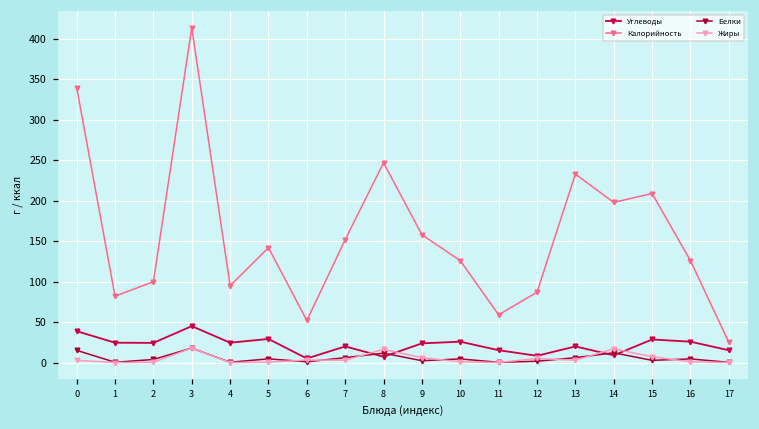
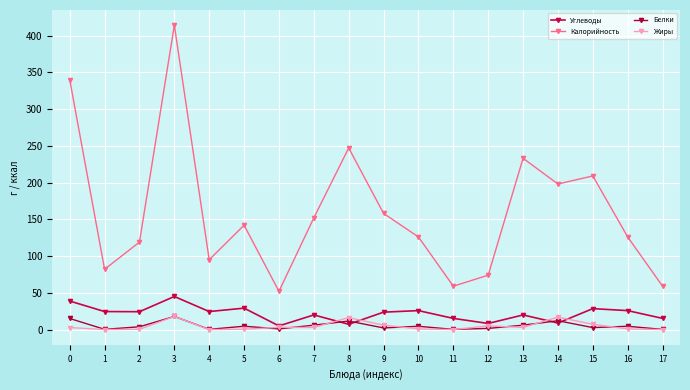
Калорийность, 2: 100 -> 120
Калорийность, 12: 90 -> 70
Калорийность, 17: 30 -> 60
